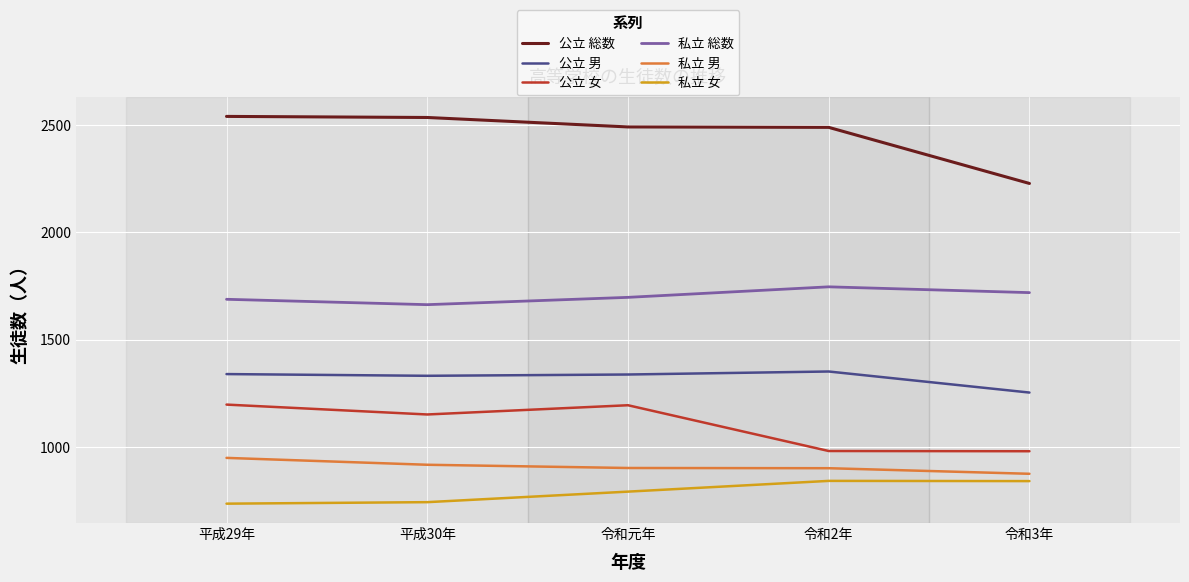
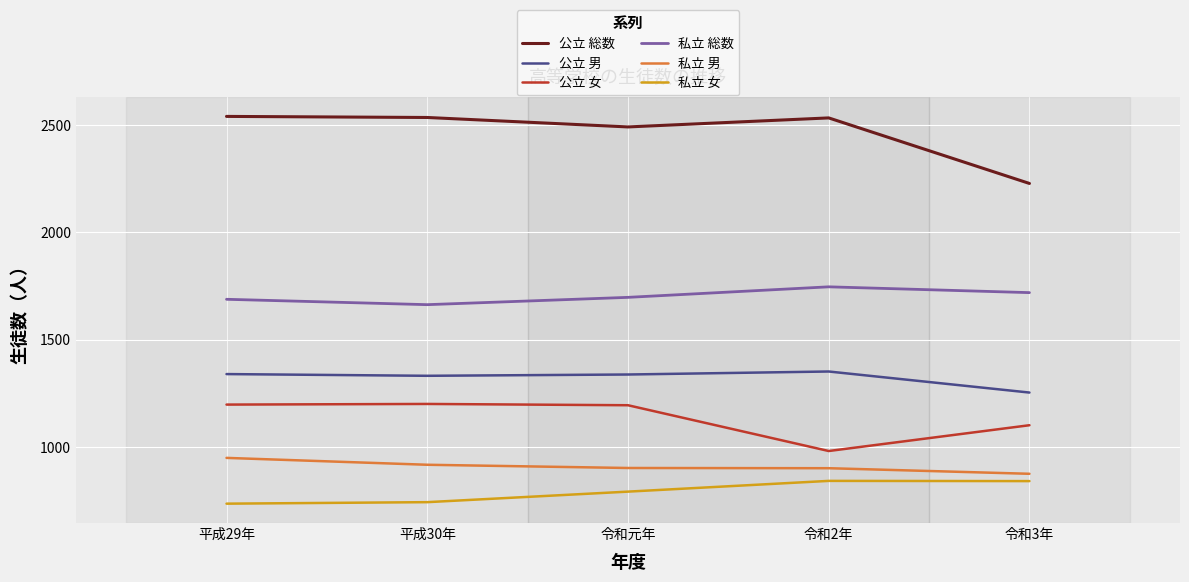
公立 女, 平成30年: 1150 -> 1200
公立 総数, 令和2年: 2490 -> 2530
公立 女, 令和3年: 980 -> 1100
